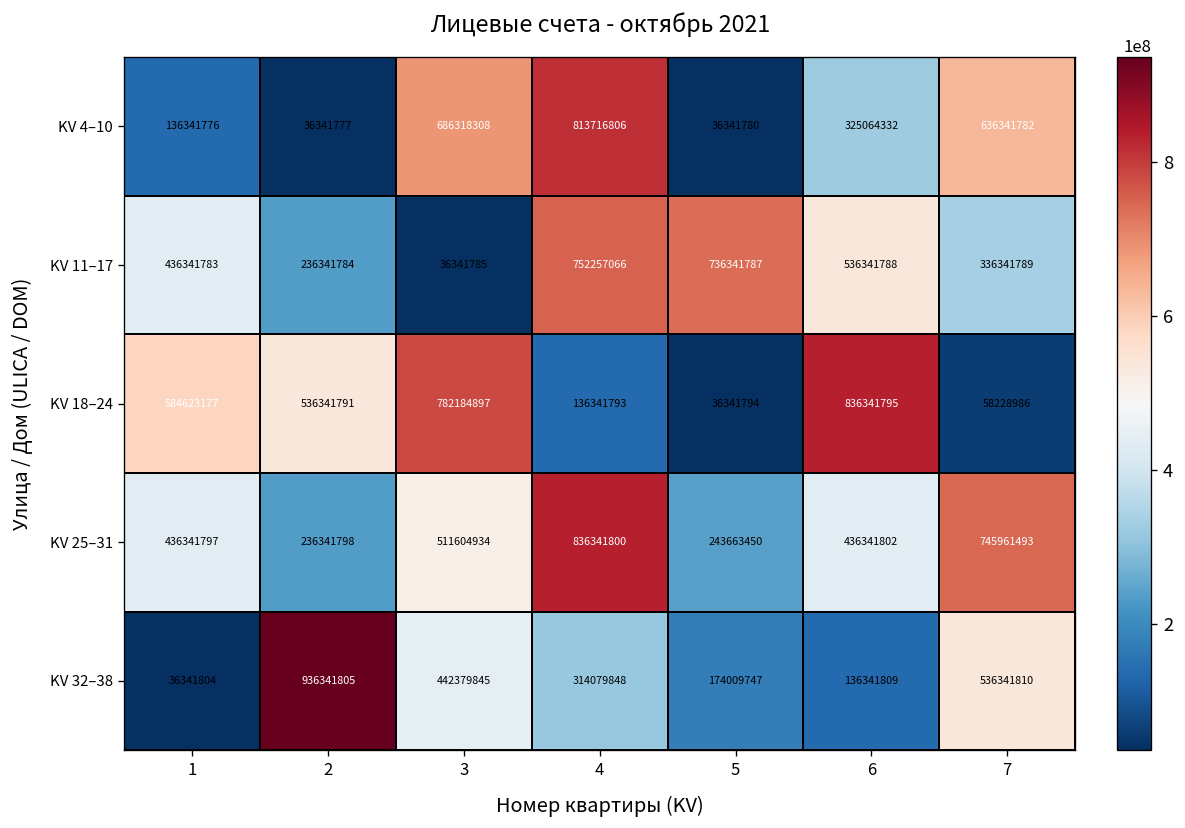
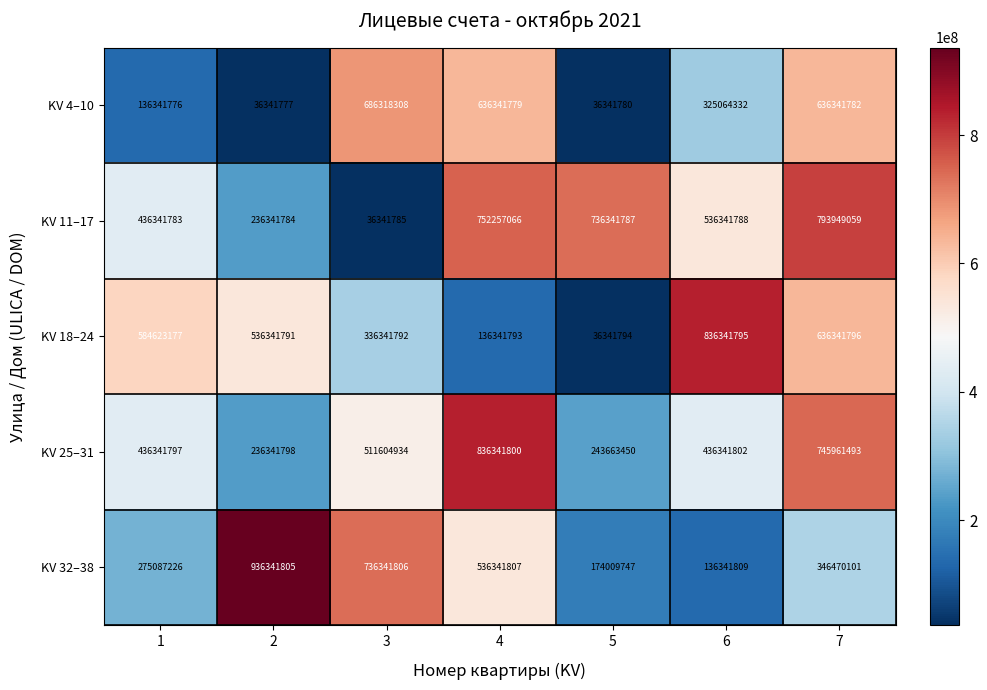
KV 4–10, 4: 813716806 -> 636341779
KV 11–17, 7: 336341789 -> 793949059
KV 18–24, 3: 782184897 -> 336341792
KV 18–24, 7: 58228986 -> 636341796
KV 32–38, 1: 36341804 -> 275087226
KV 32–38, 3: 442379845 -> 736341806
KV 32–38, 4: 314079848 -> 536341807
KV 32–38, 7: 536341810 -> 346470101
